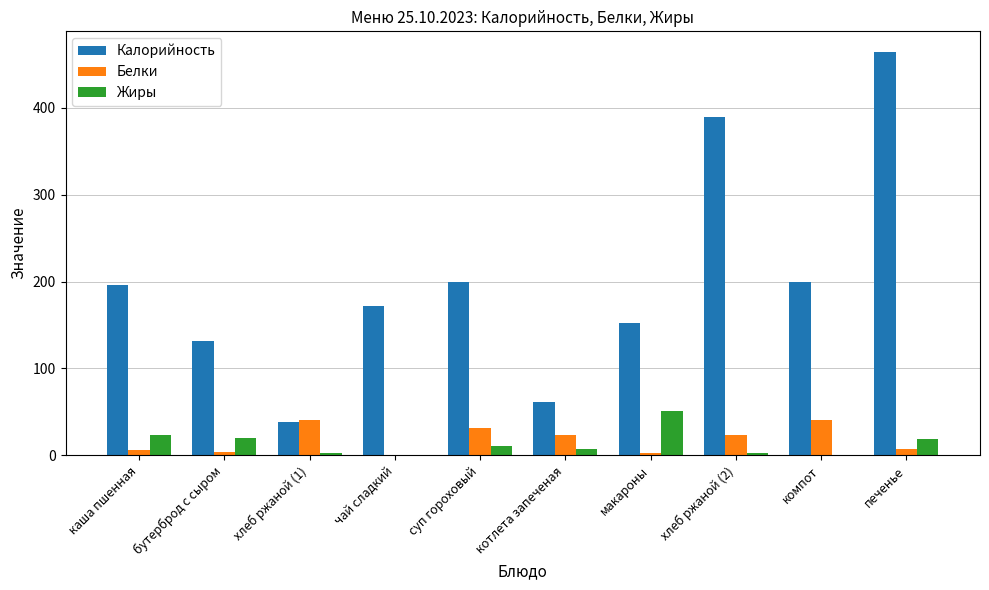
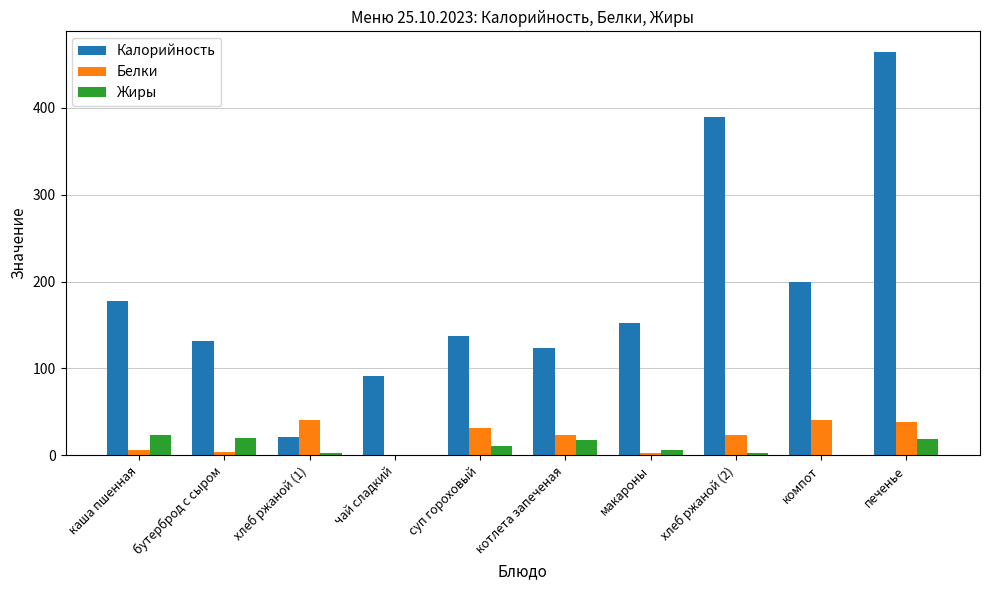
Калорийность, каша пшенная: 200 -> 180
Калорийность, хлеб ржаной (1): 40 -> 20
Калорийность, чай сладкий: 170 -> 90
Калорийность, суп гороховый: 200 -> 140
Калорийность, котлета запеченая: 60 -> 120
Жиры, котлета запеченая: 10 -> 20
Жиры, макароны: 50 -> 10
Белки, печенье: 10 -> 40
